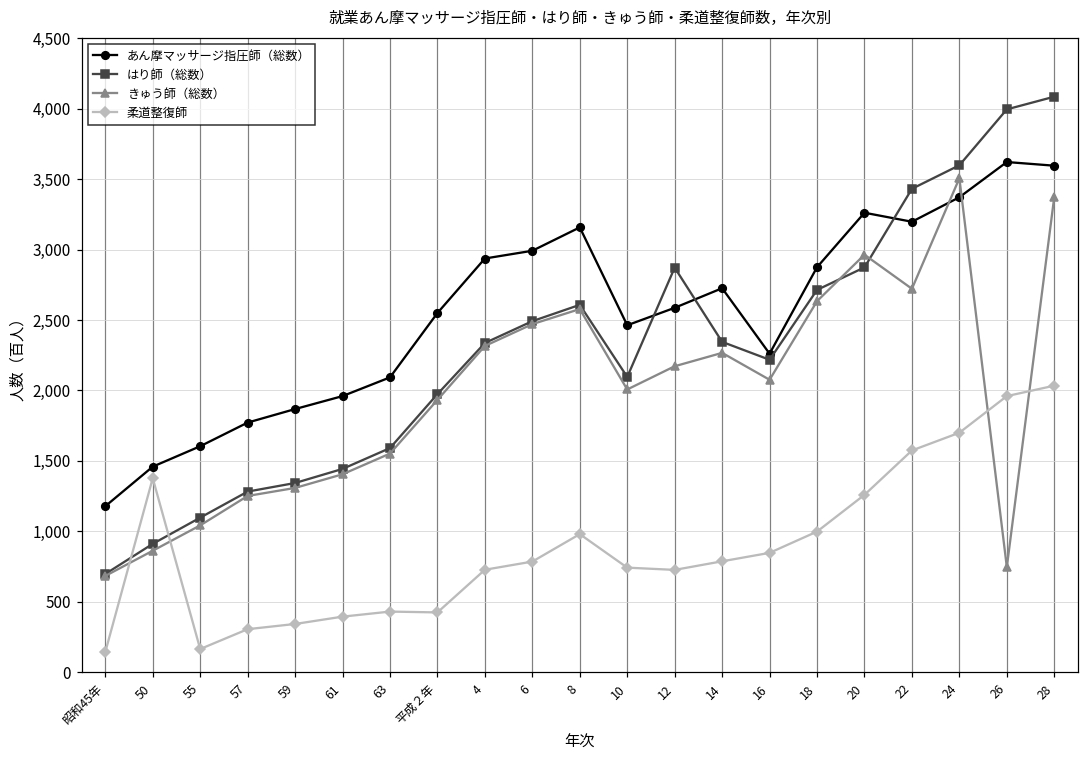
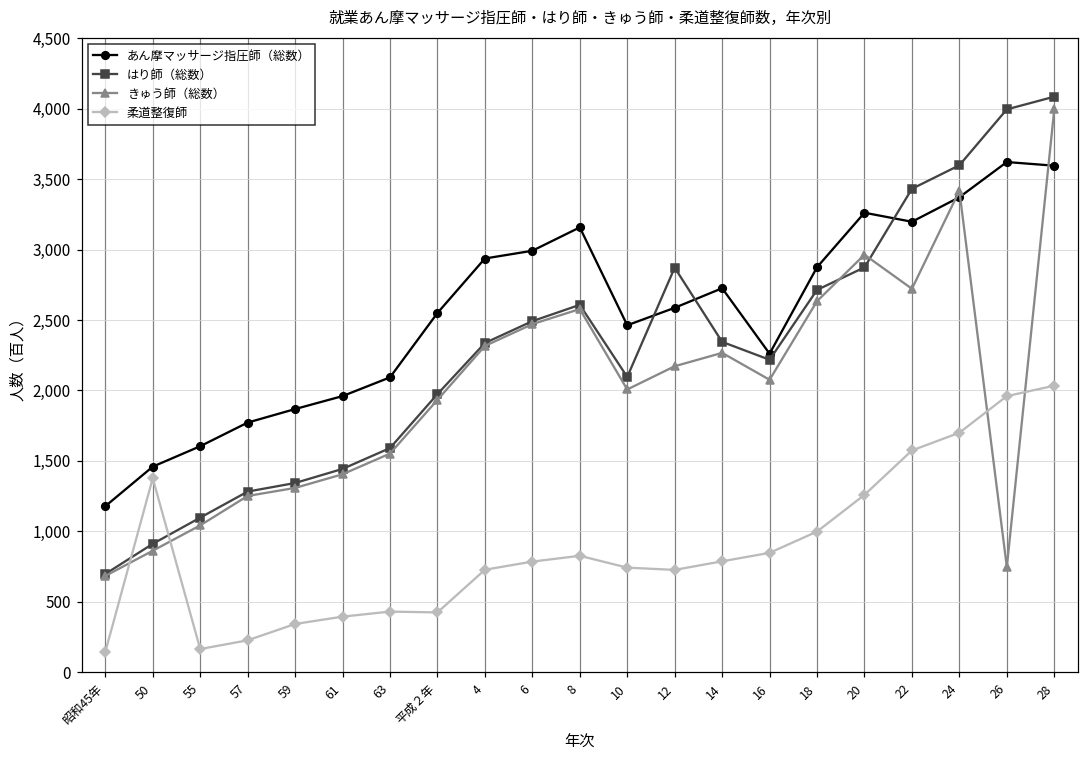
柔道整復師, 57: 310 -> 230
柔道整復師, 8: 980 -> 830
きゅう師（総数）, 24: 3,510 -> 3,420
きゅう師（総数）, 28: 3,380 -> 4,000
